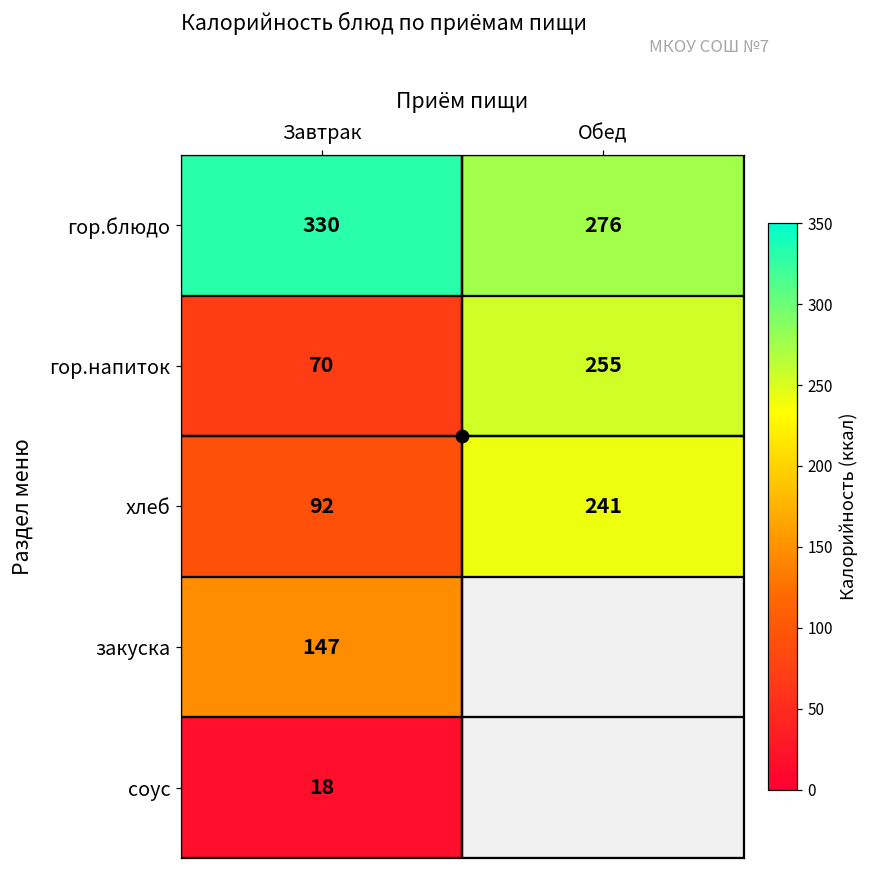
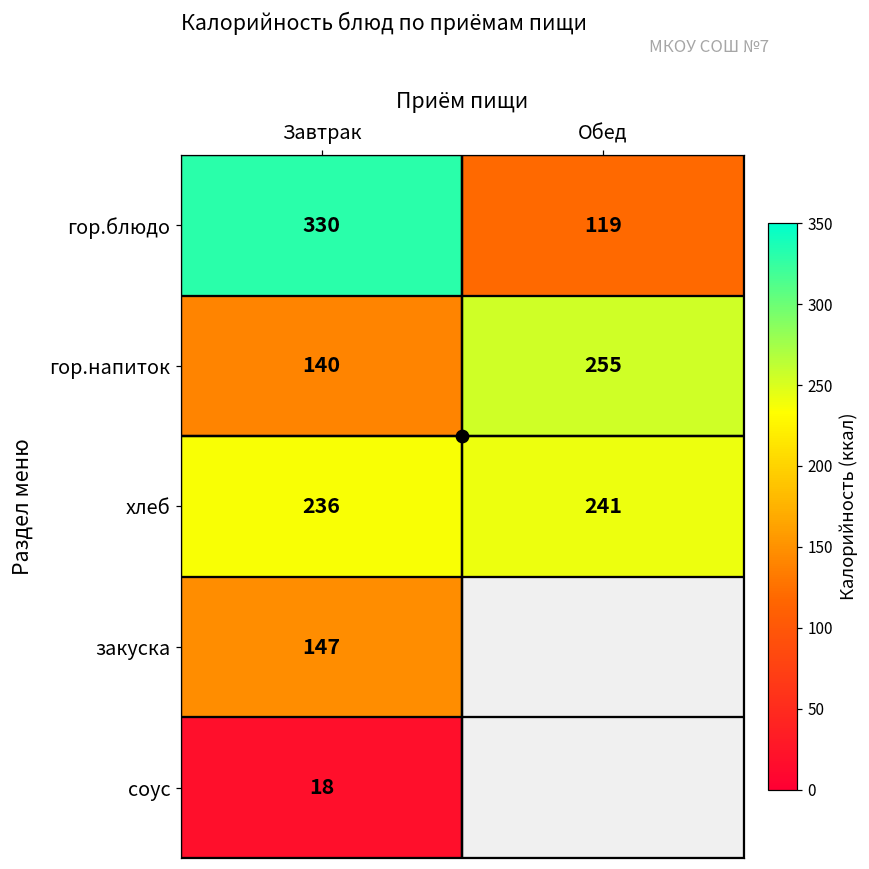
гор.блюдо, Обед: 276 -> 119
гор.напиток, Завтрак: 70 -> 140
хлеб, Завтрак: 92 -> 236
